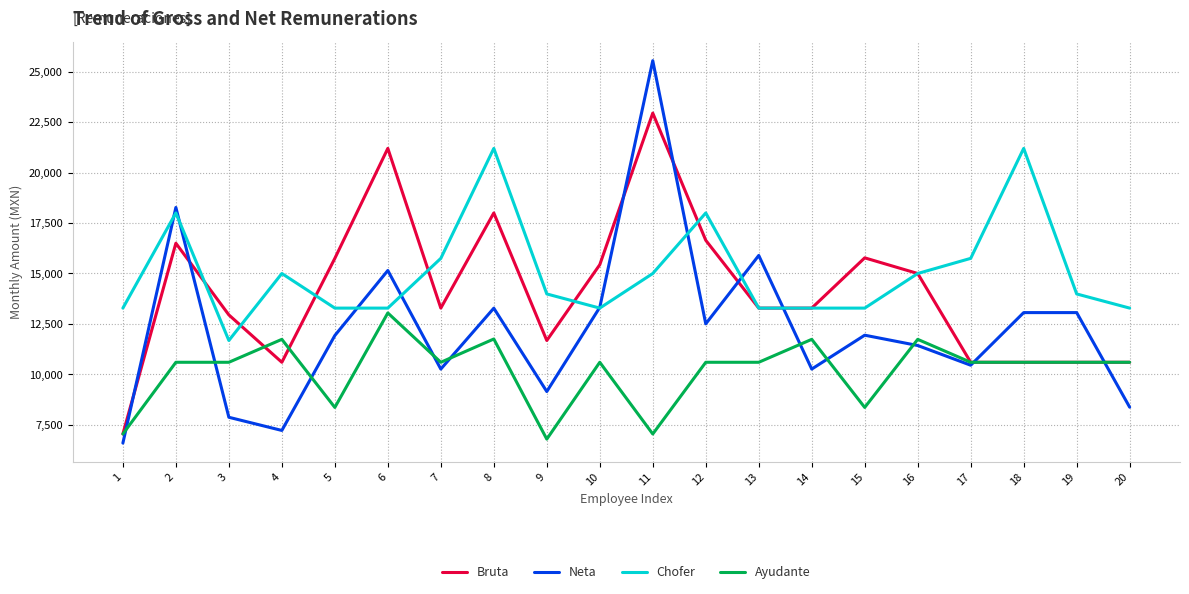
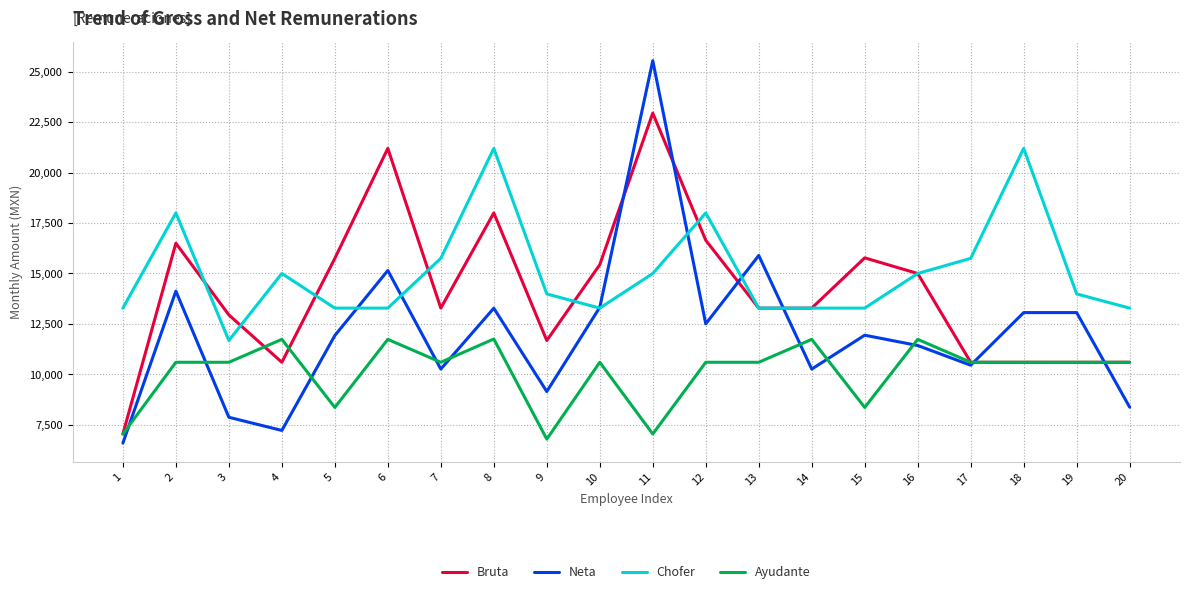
Neta, 2: 18,300 -> 14,100
Ayudante, 6: 13,000 -> 11,700
